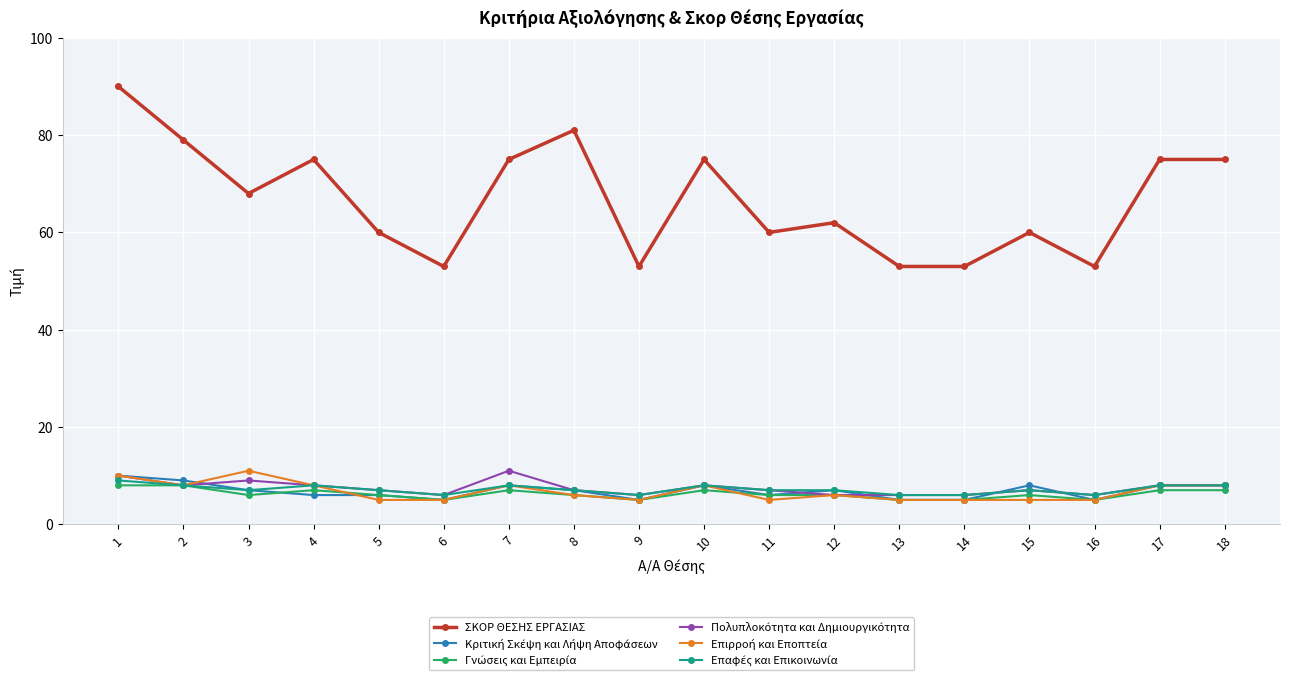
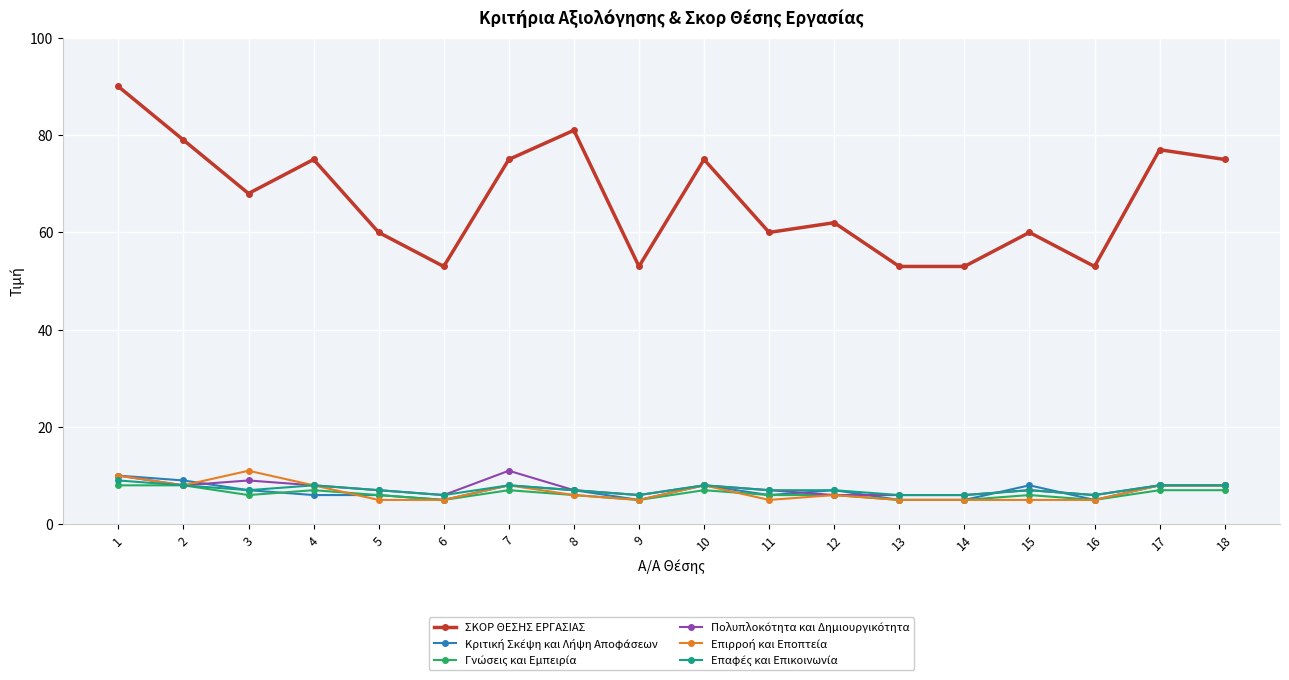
ΣΚΟΡ ΘΕΣΗΣ ΕΡΓΑΣΙΑΣ, 17: 75 -> 77
